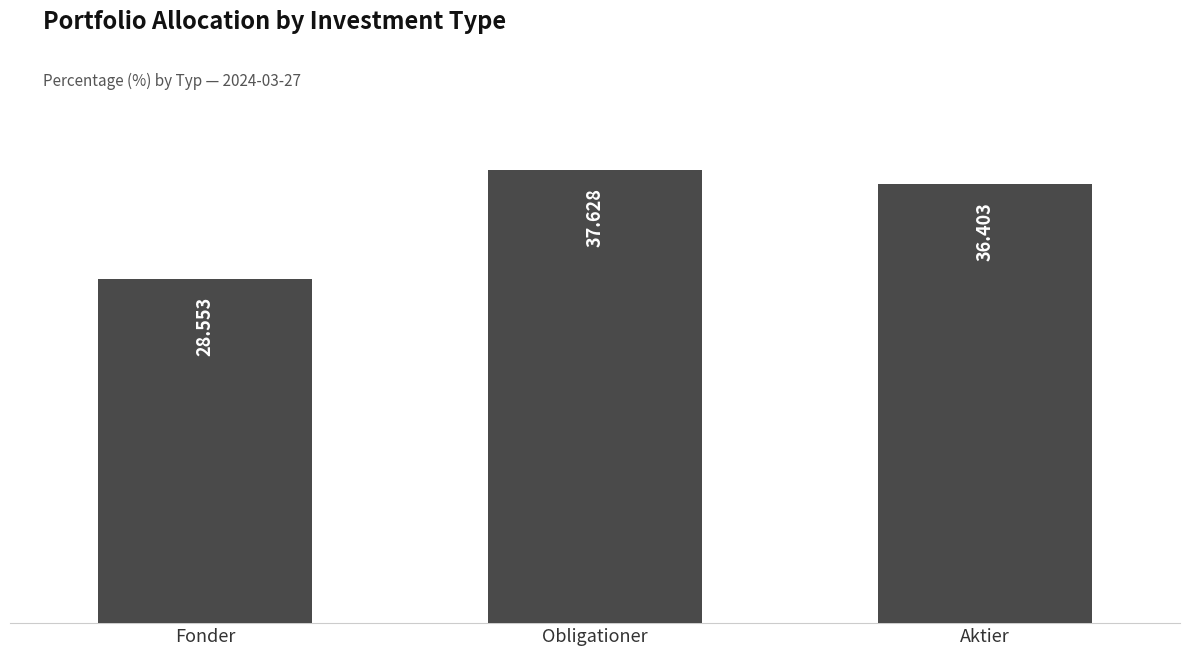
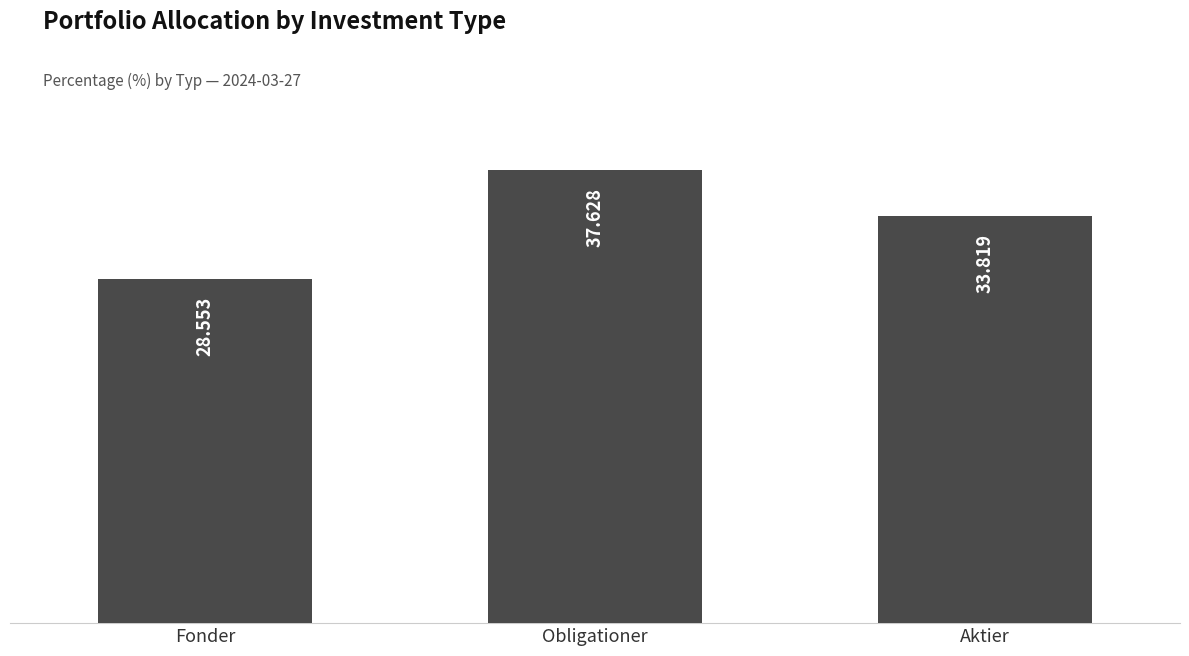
Aktier: 36.403 -> 33.819
